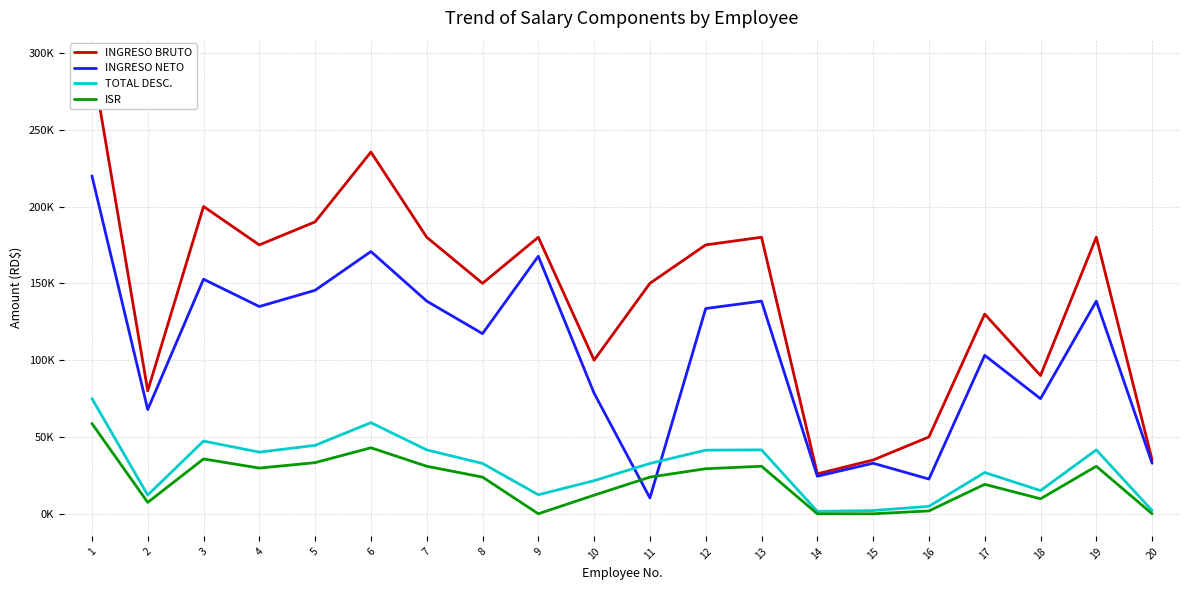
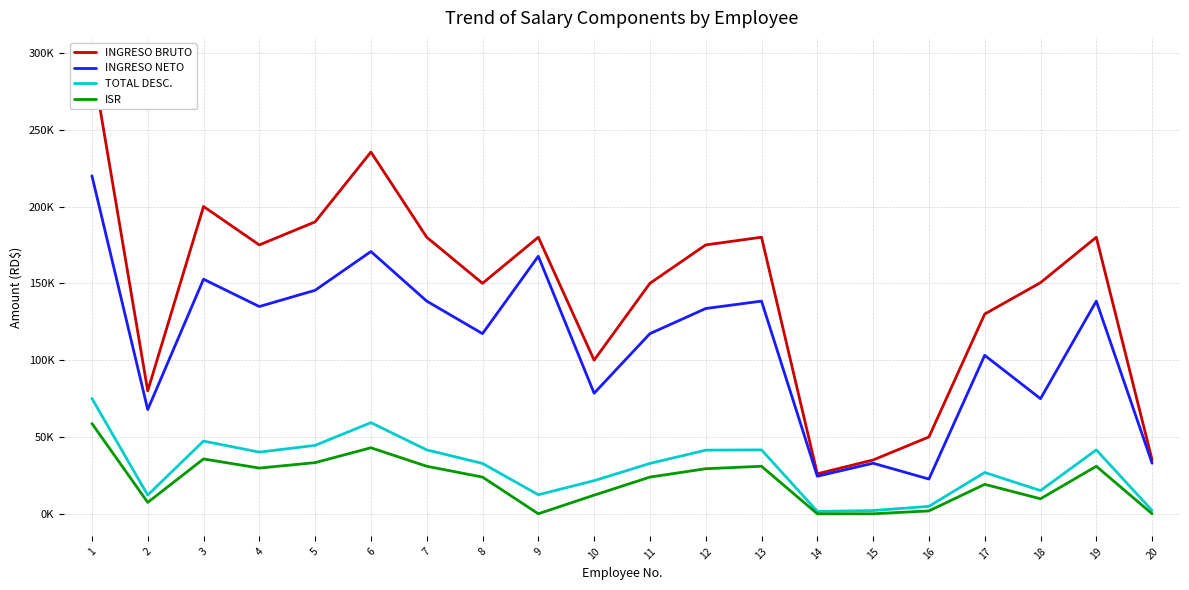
INGRESO NETO, 11: 10000 -> 117000
INGRESO BRUTO, 18: 90000 -> 150000
